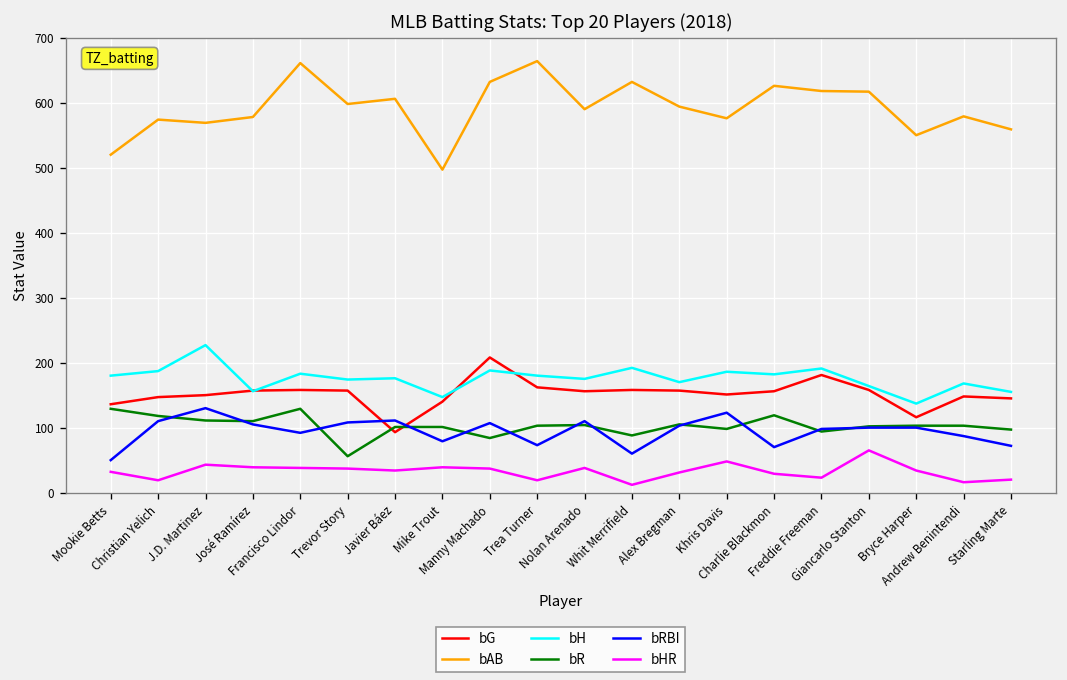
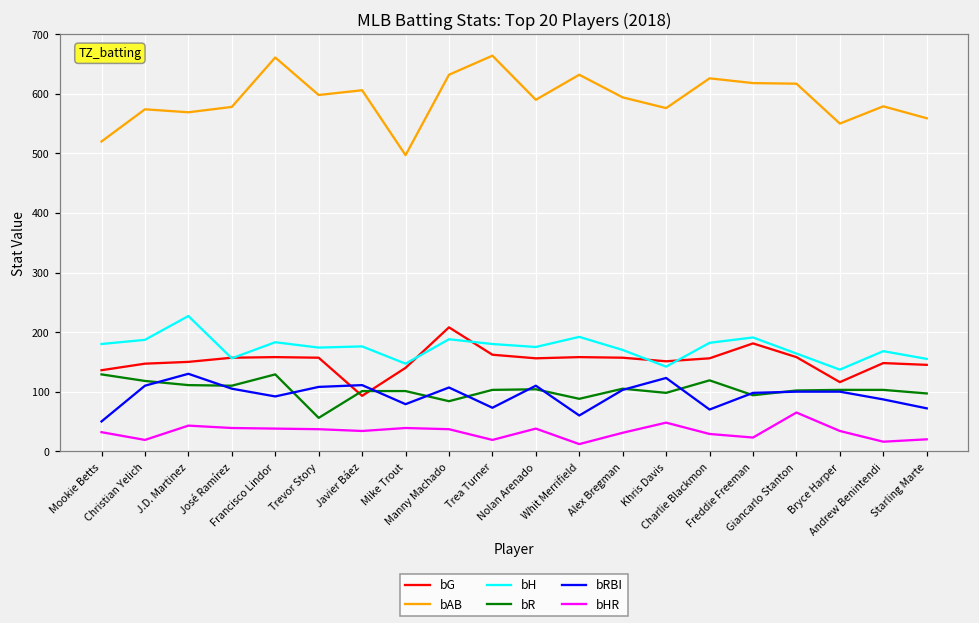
bH, Khris Davis: 190 -> 140
